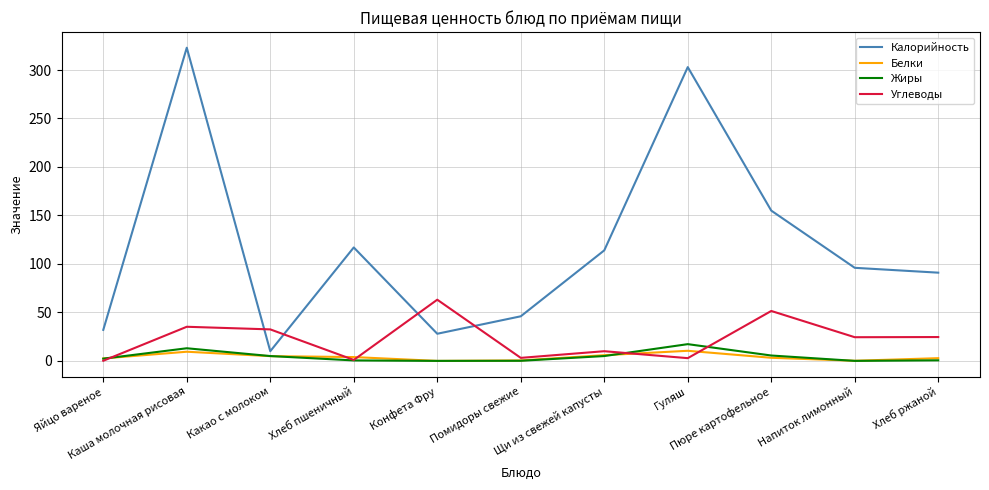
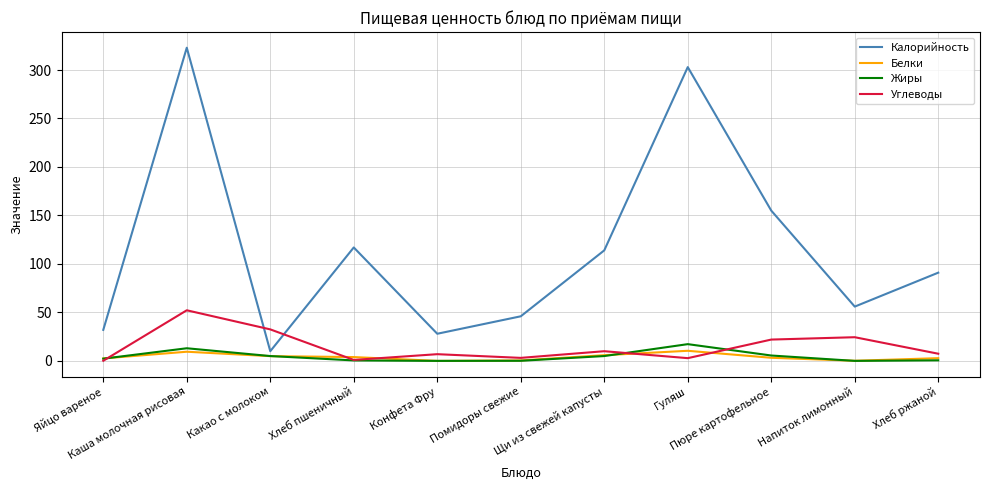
Углеводы, Каша молочная рисовая: 40 -> 50
Углеводы, Конфета Фру: 60 -> 10
Углеводы, Пюре картофельное: 50 -> 20
Калорийность, Напиток лимонный: 100 -> 60
Углеводы, Хлеб ржаной: 20 -> 10
